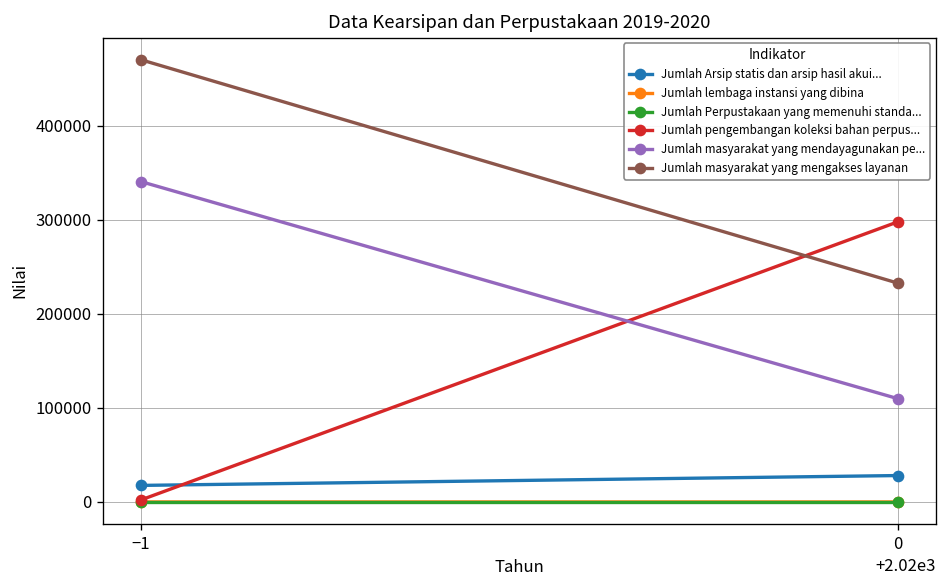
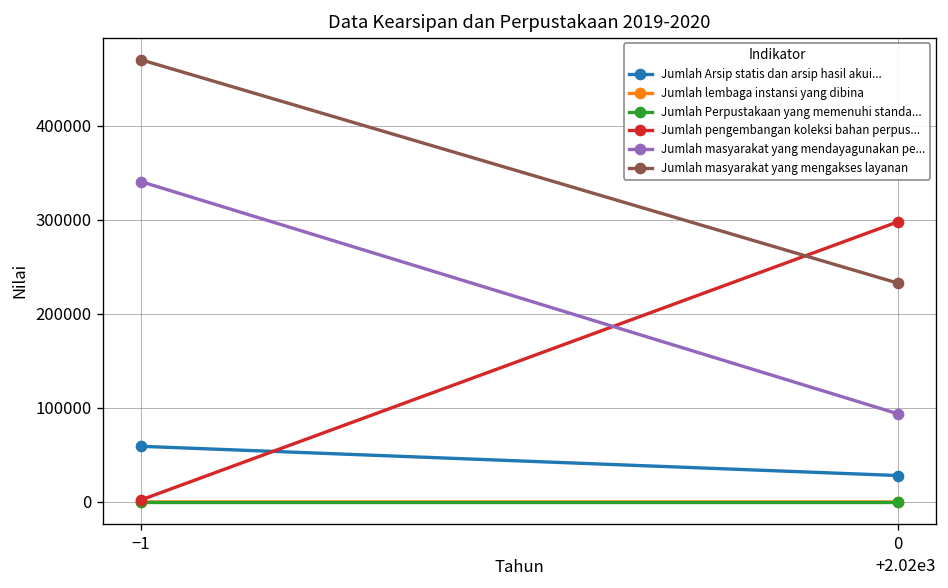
Jumlah Arsip statis dan arsip hasil akui..., −1: 20000 -> 60000
Jumlah masyarakat yang mendayagunakan pe..., 0: 110000 -> 90000
